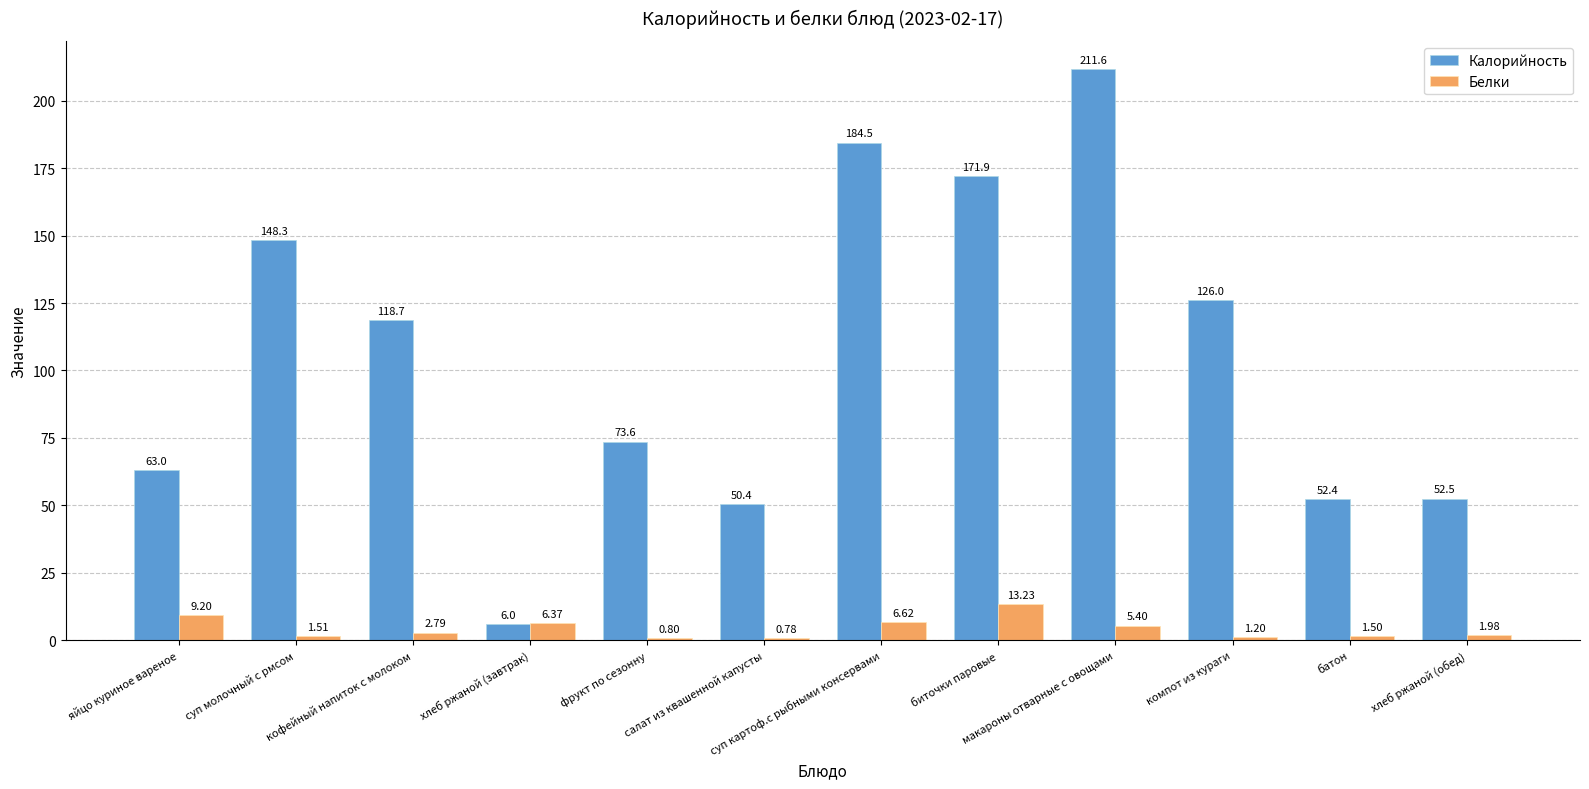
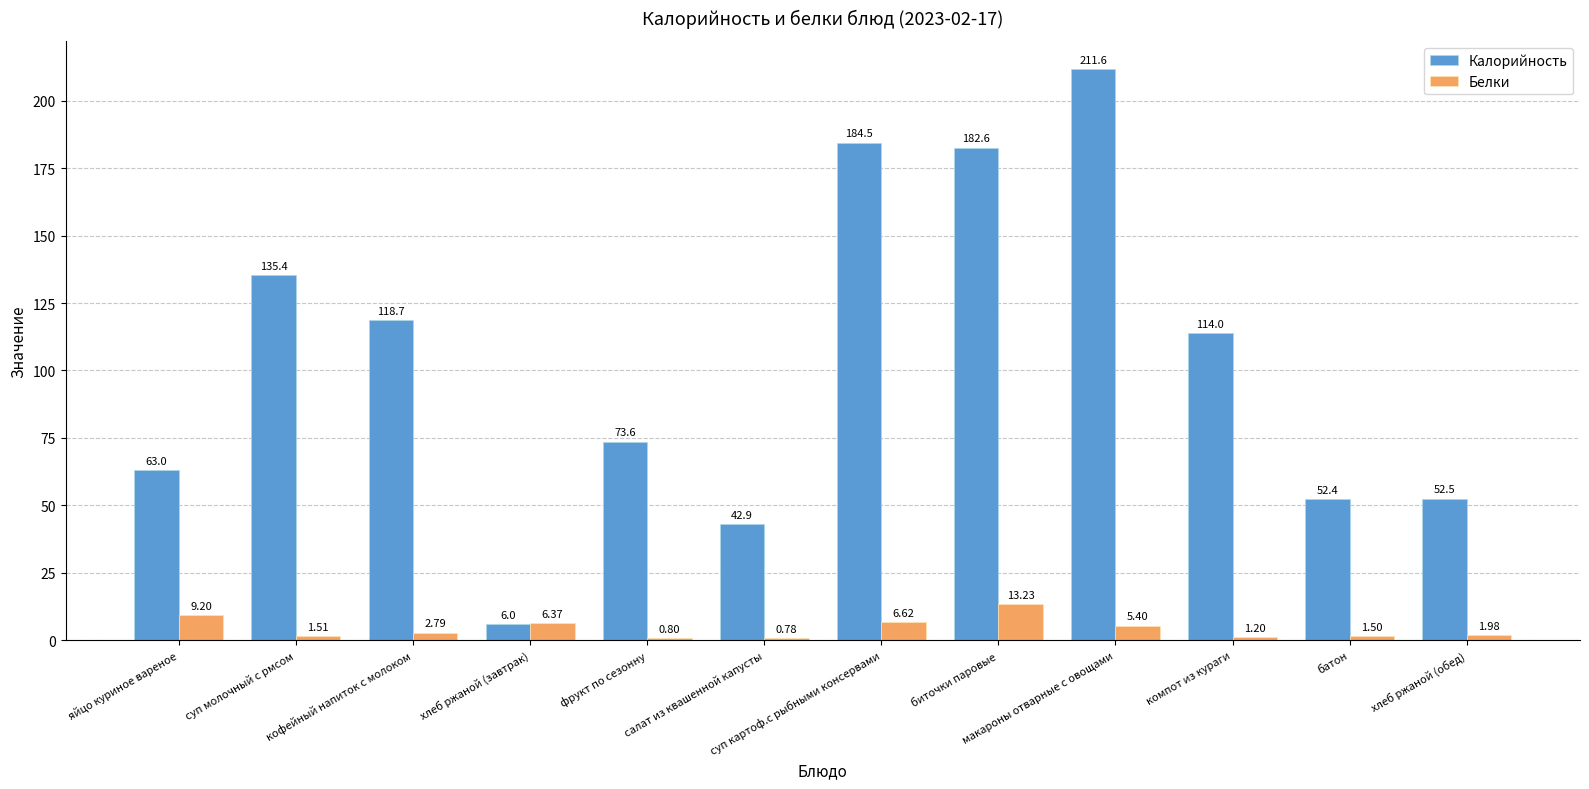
Калорийность, суп молочный с рмсом: 148.3 -> 135.4
Калорийность, салат из квашенной капусты: 50.4 -> 42.9
Калорийность, биточки паровые: 171.9 -> 182.6
Калорийность, компот из кураги: 126.0 -> 114.0
